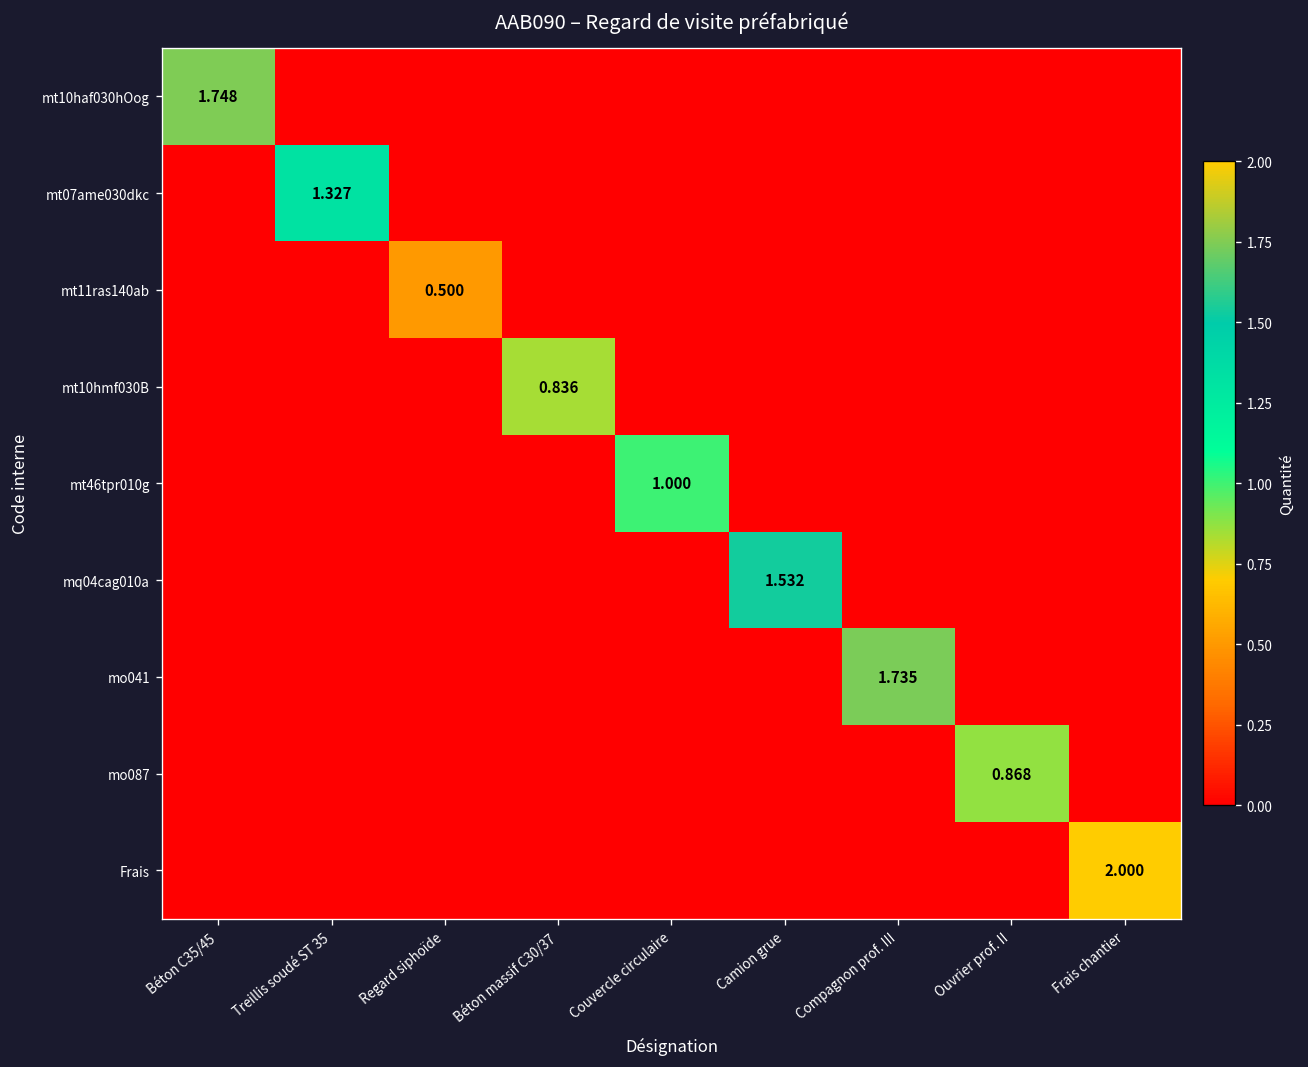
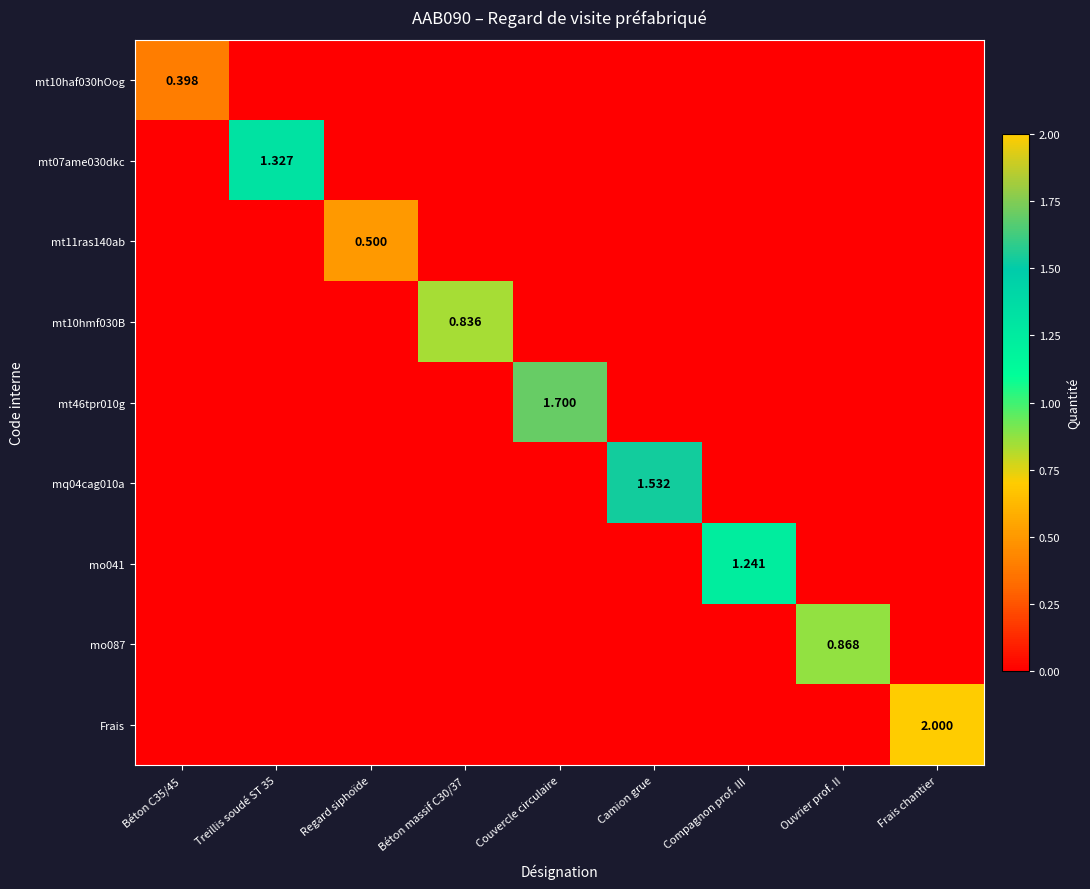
mt10haf030hOog, Béton C35/45: 1.748 -> 0.398
mt46tpr010g, Couvercle circulaire: 1.000 -> 1.700
mo041, Compagnon prof. III: 1.735 -> 1.241
